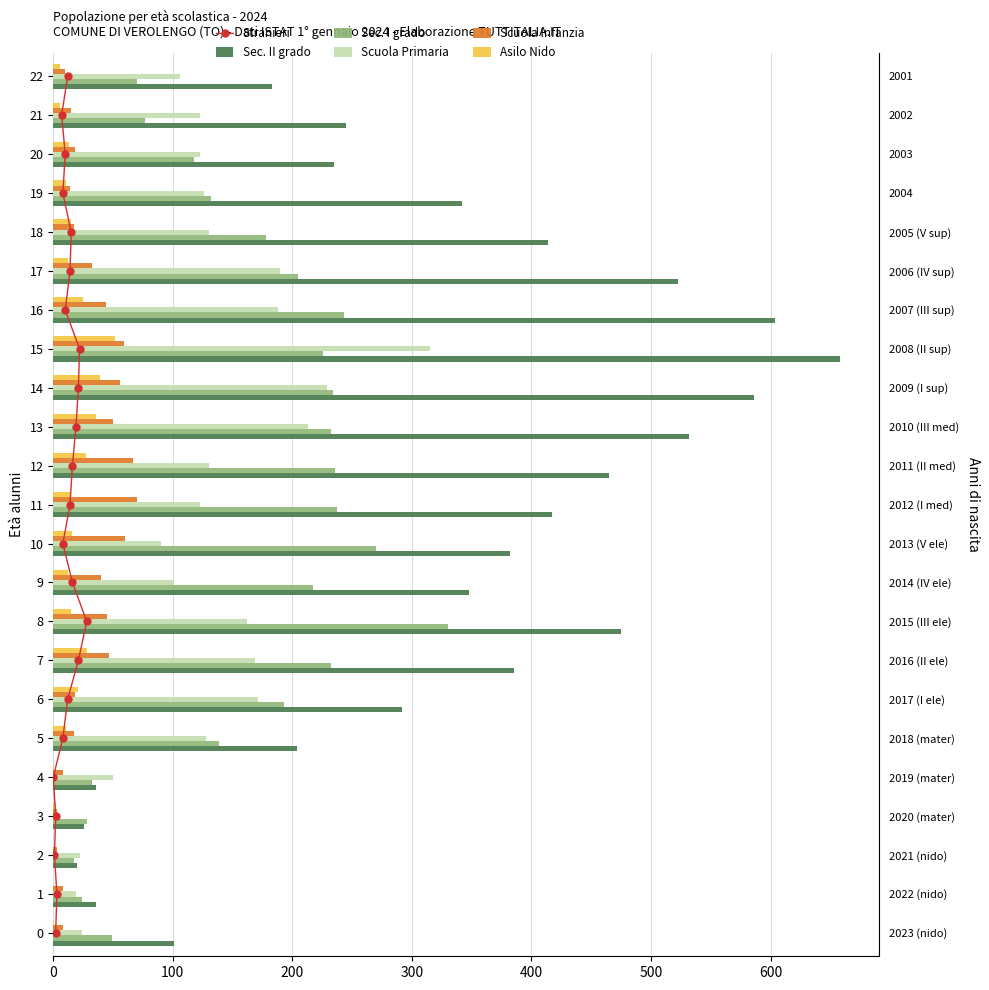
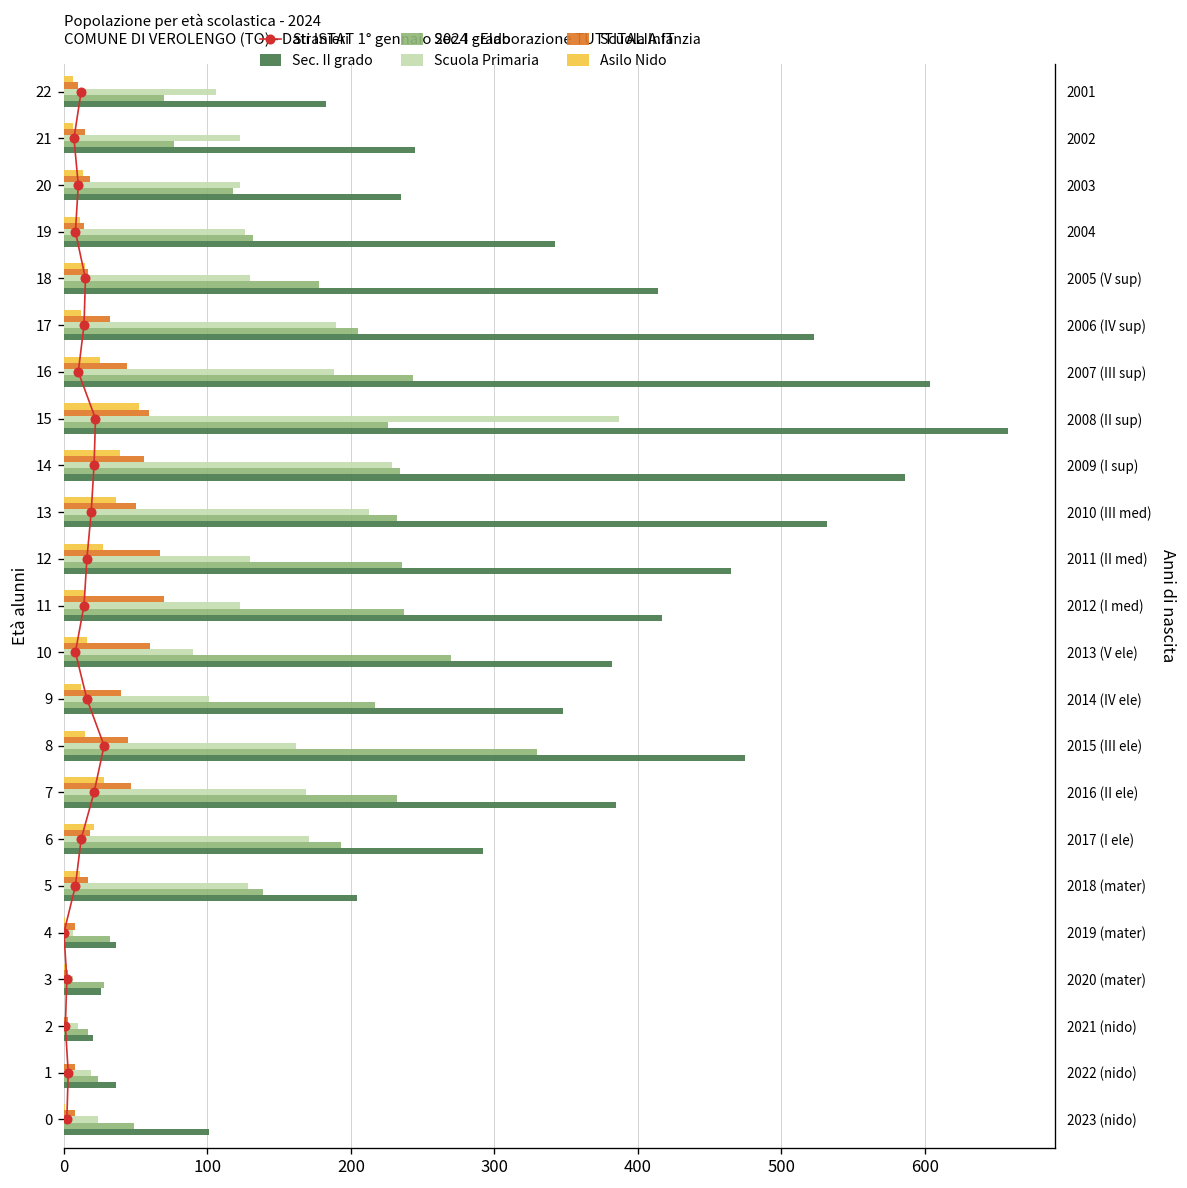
Scuola Primaria, 15: 315 -> 387
Scuola Primaria, 4: 50 -> 6
Scuola Primaria, 2: 22 -> 10
